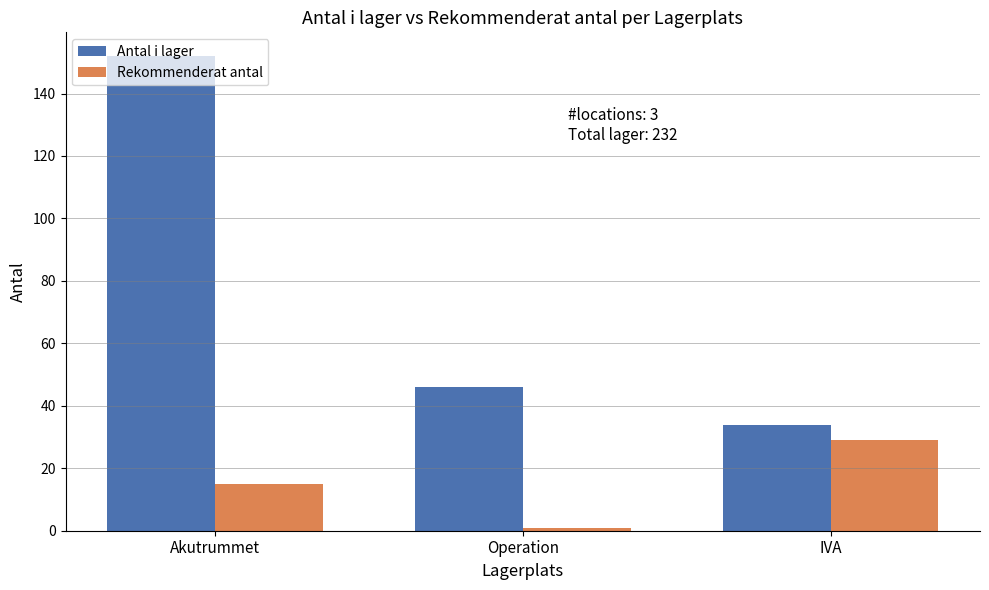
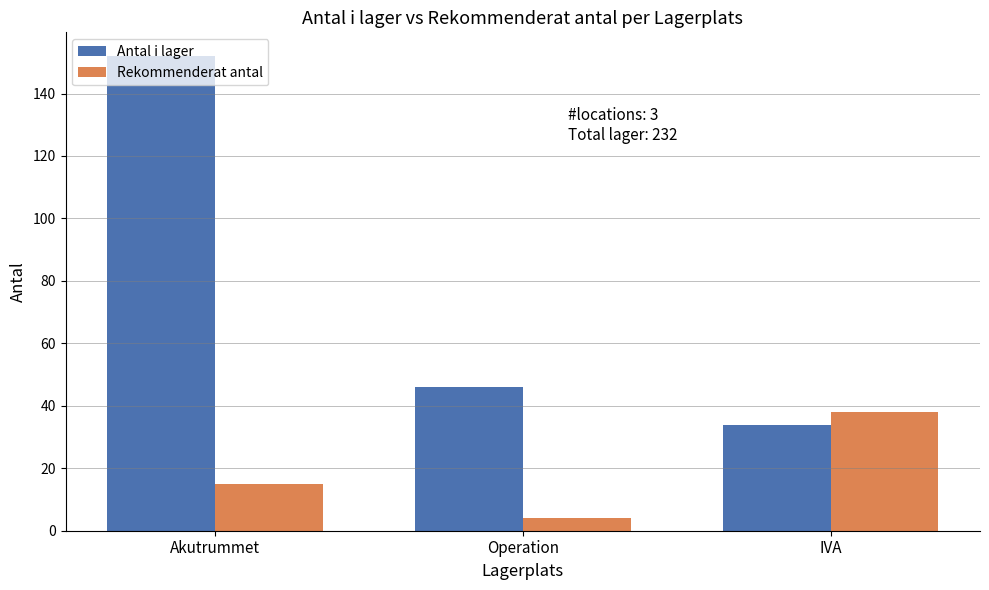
Rekommenderat antal, Operation: 1 -> 4
Rekommenderat antal, IVA: 29 -> 38
